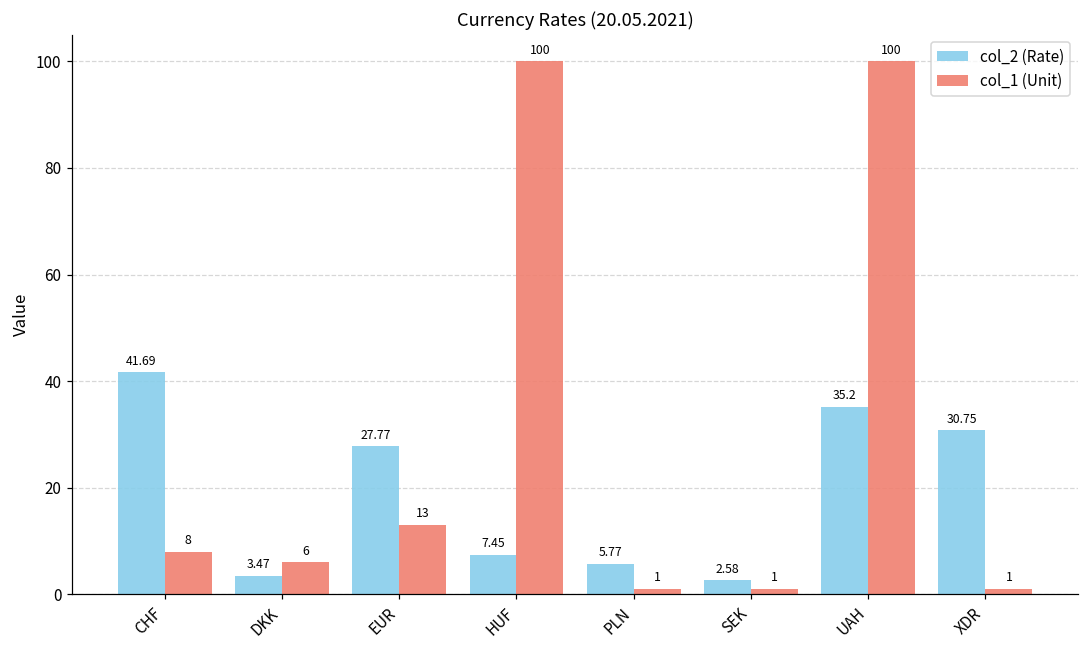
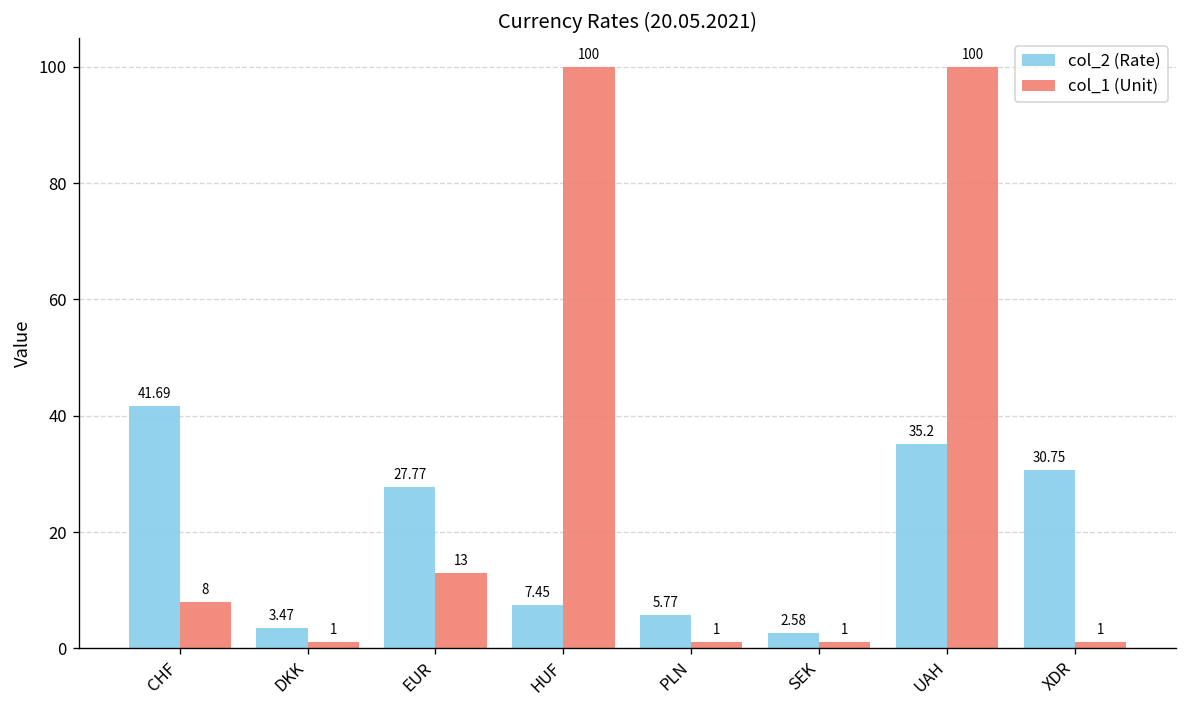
col_1 (Unit), DKK: 6 -> 1
